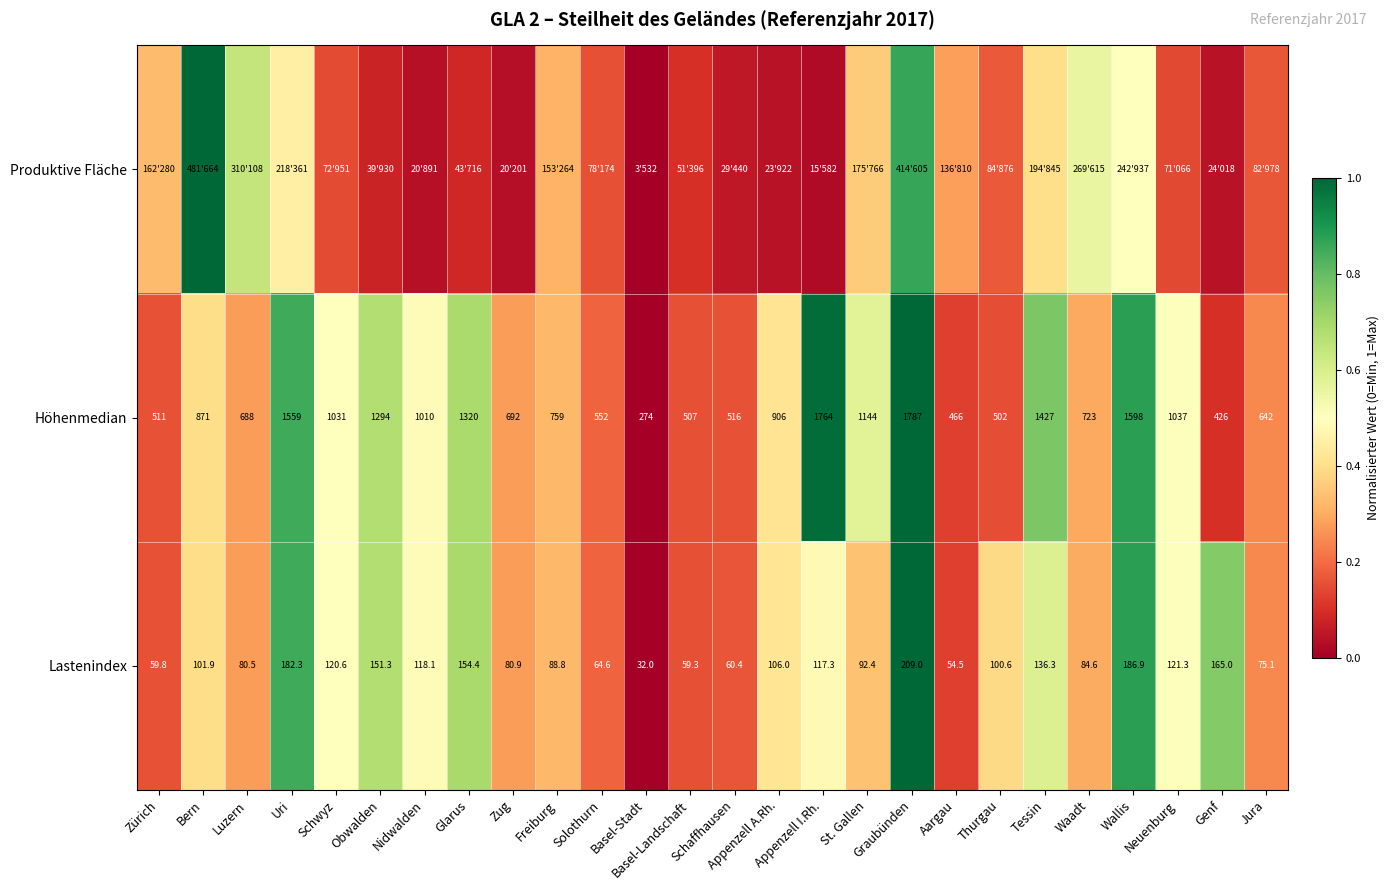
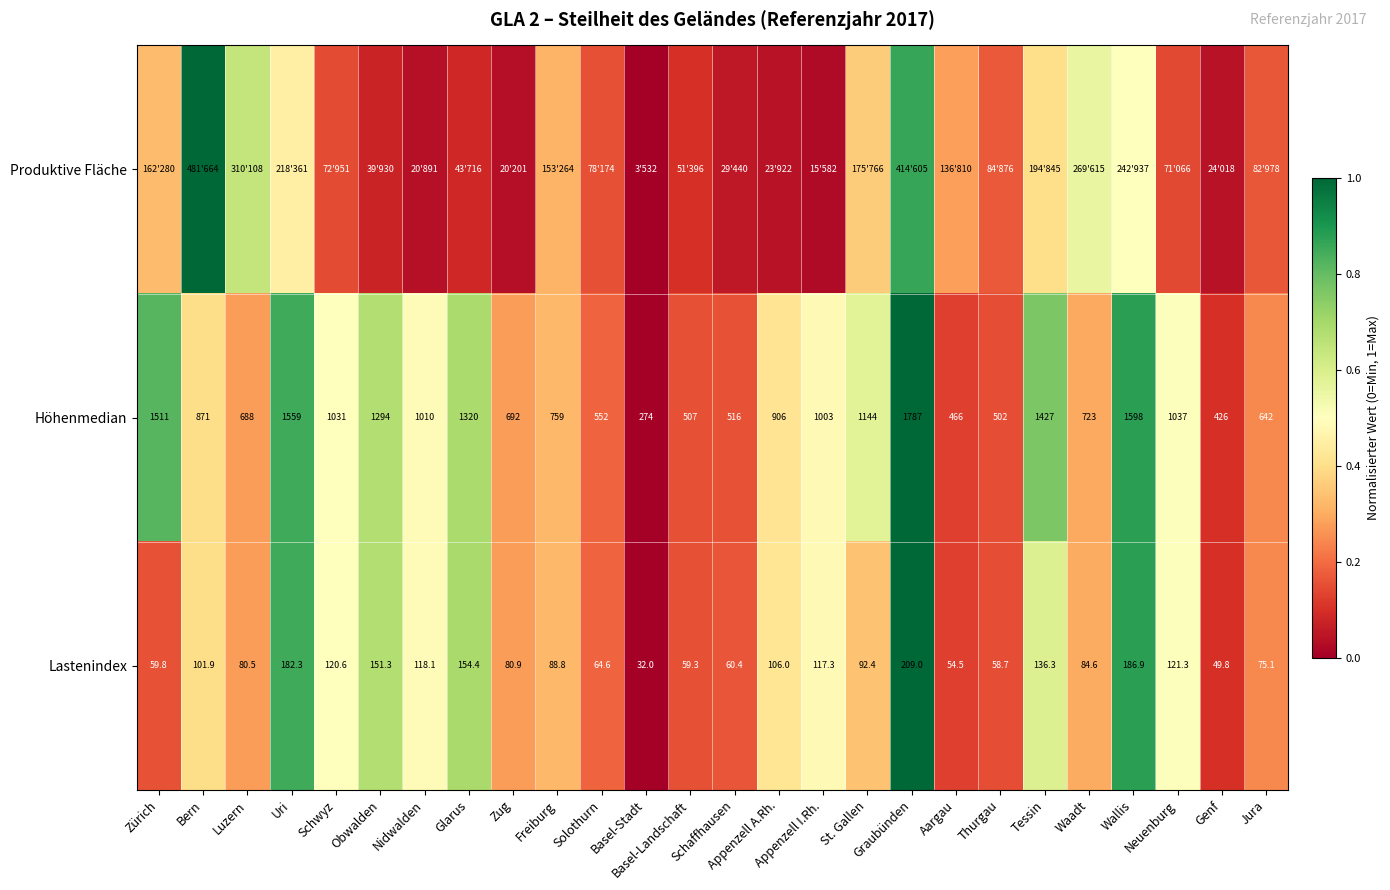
Höhenmedian, Zürich: 511 -> 1511
Höhenmedian, Appenzell I.Rh.: 1764 -> 1003
Lastenindex, Thurgau: 100.6 -> 58.7
Lastenindex, Genf: 165.0 -> 49.8
